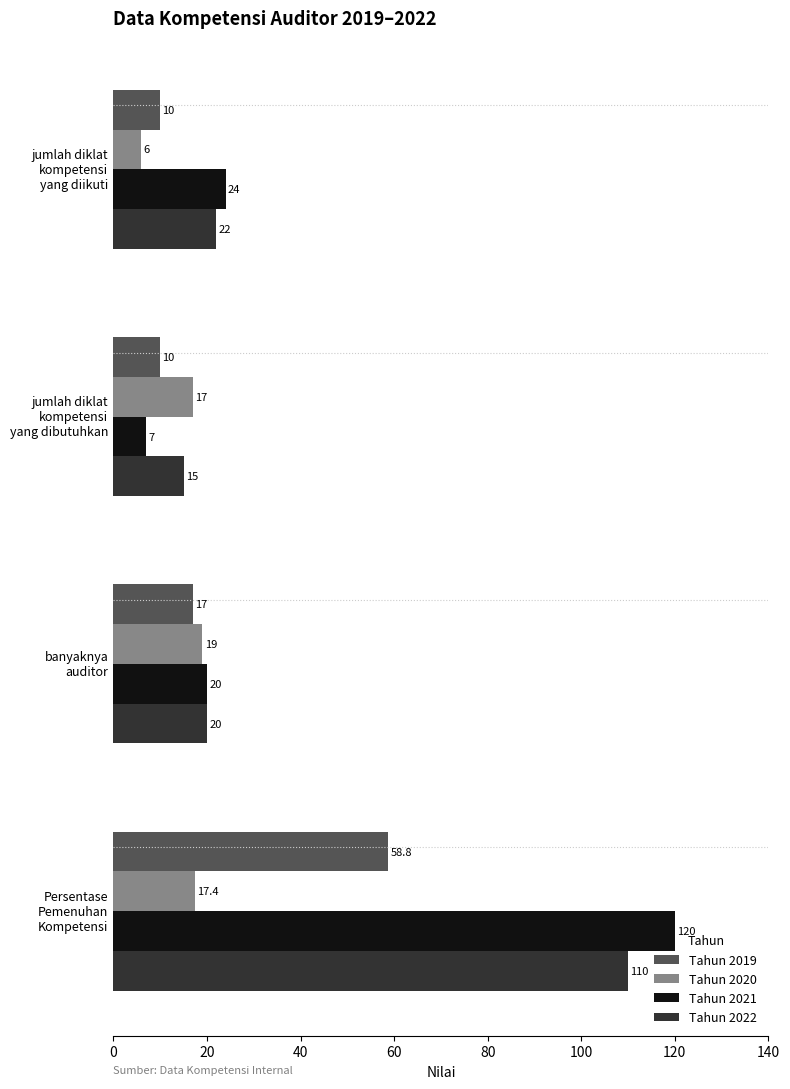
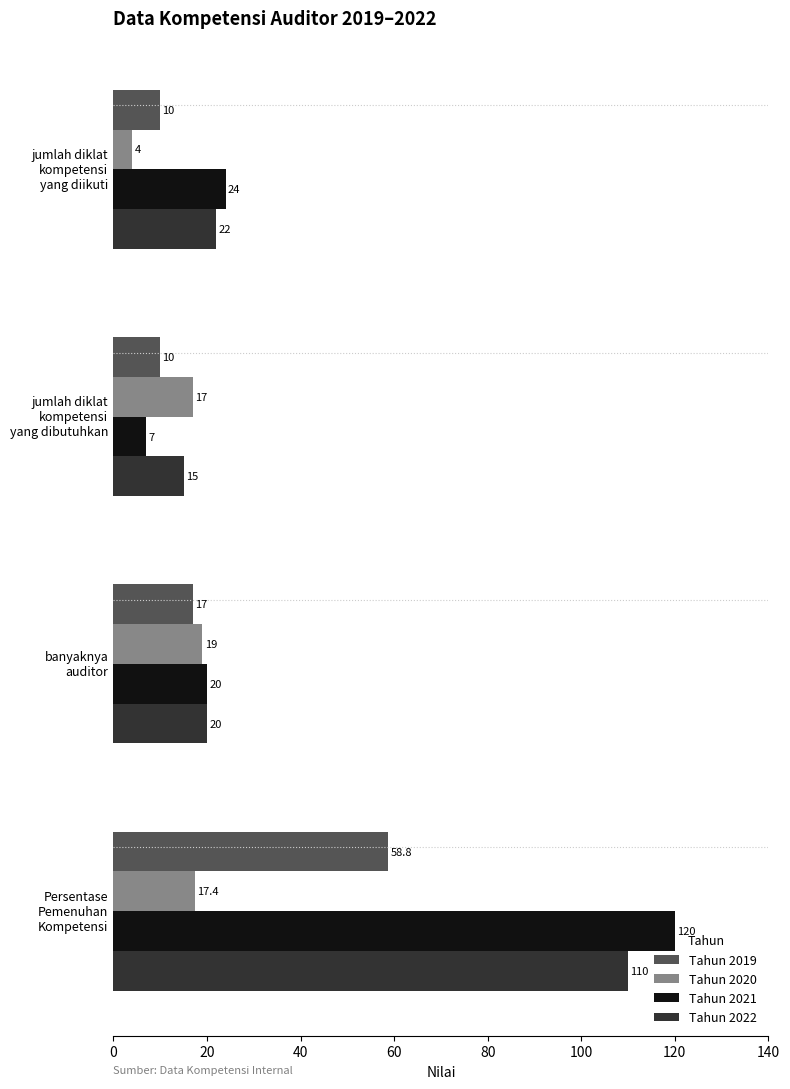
Tahun 2020, jumlah diklat kompetensi yang diikuti: 6 -> 4
